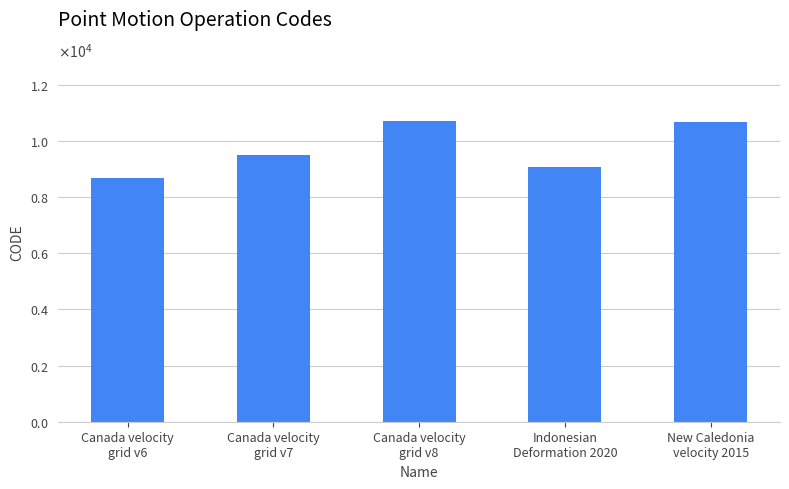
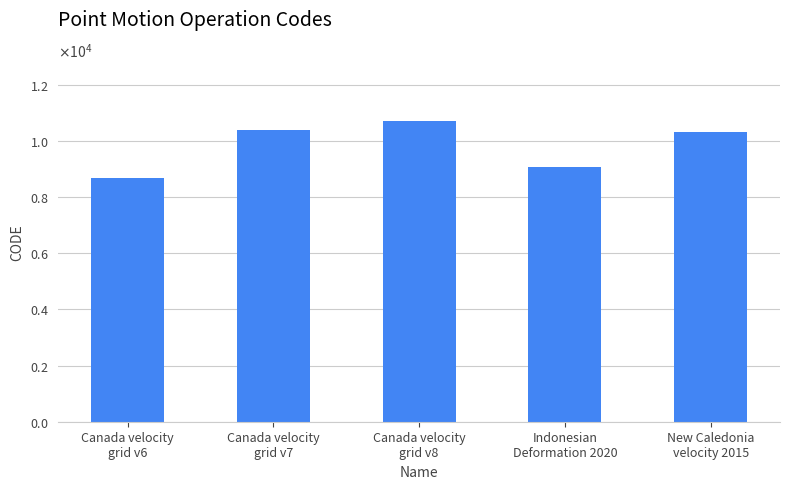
Canada velocity grid v7: 9500 -> 10400
New Caledonia velocity 2015: 10700 -> 10300
